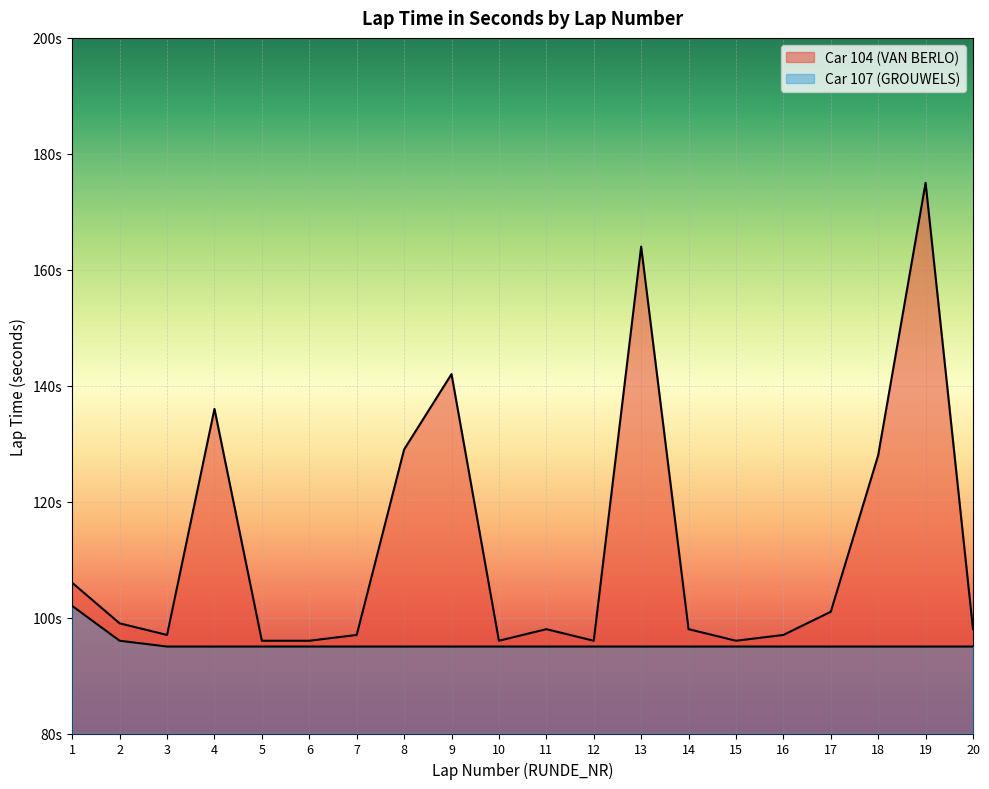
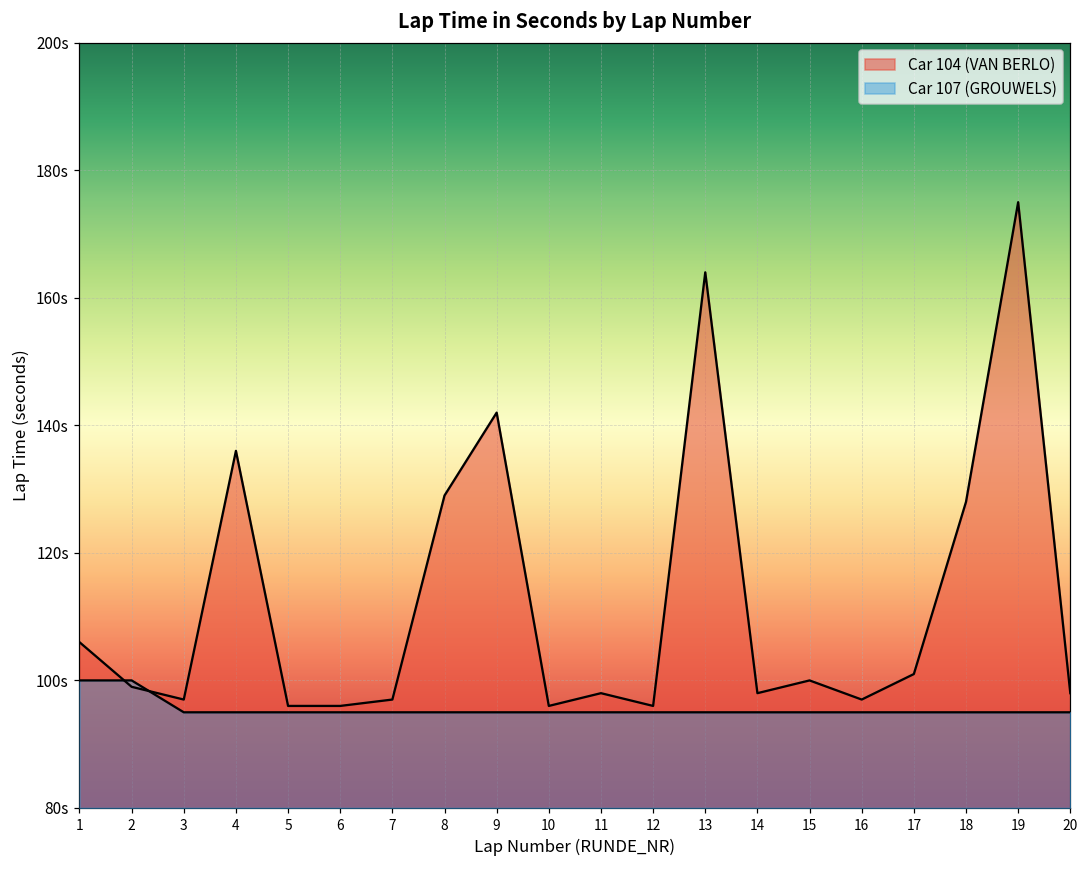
Car 107 (GROUWELS), 1: 102s -> 100s
Car 107 (GROUWELS), 2: 96s -> 100s
Car 104 (VAN BERLO), 15: 96s -> 100s
